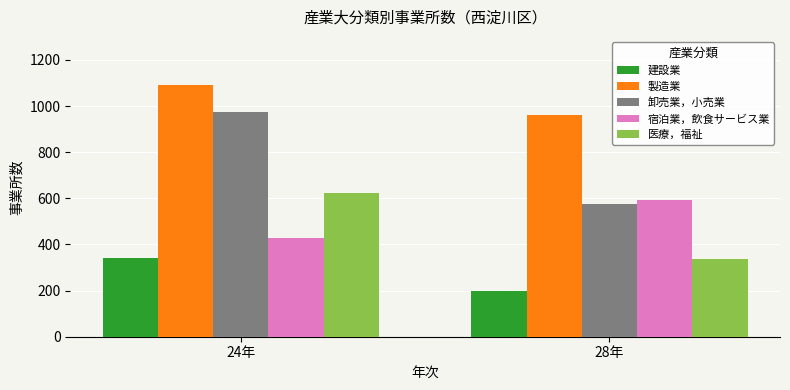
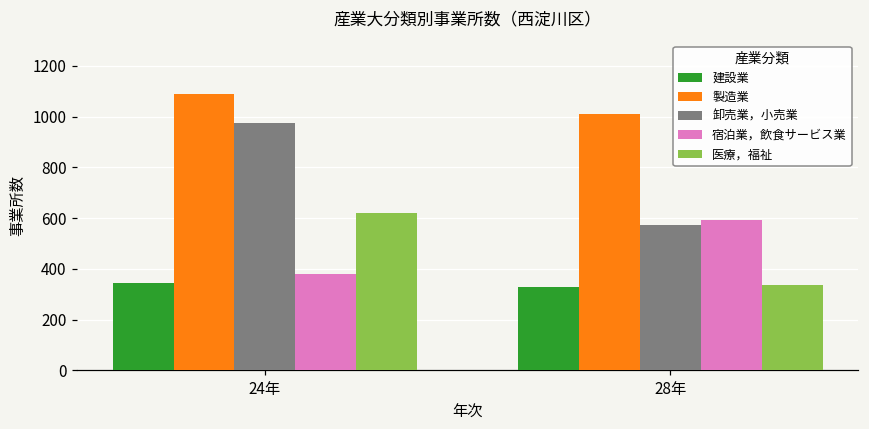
宿泊業，飲食サービス業, 24年: 430 -> 380
建設業, 28年: 200 -> 330
製造業, 28年: 960 -> 1010
